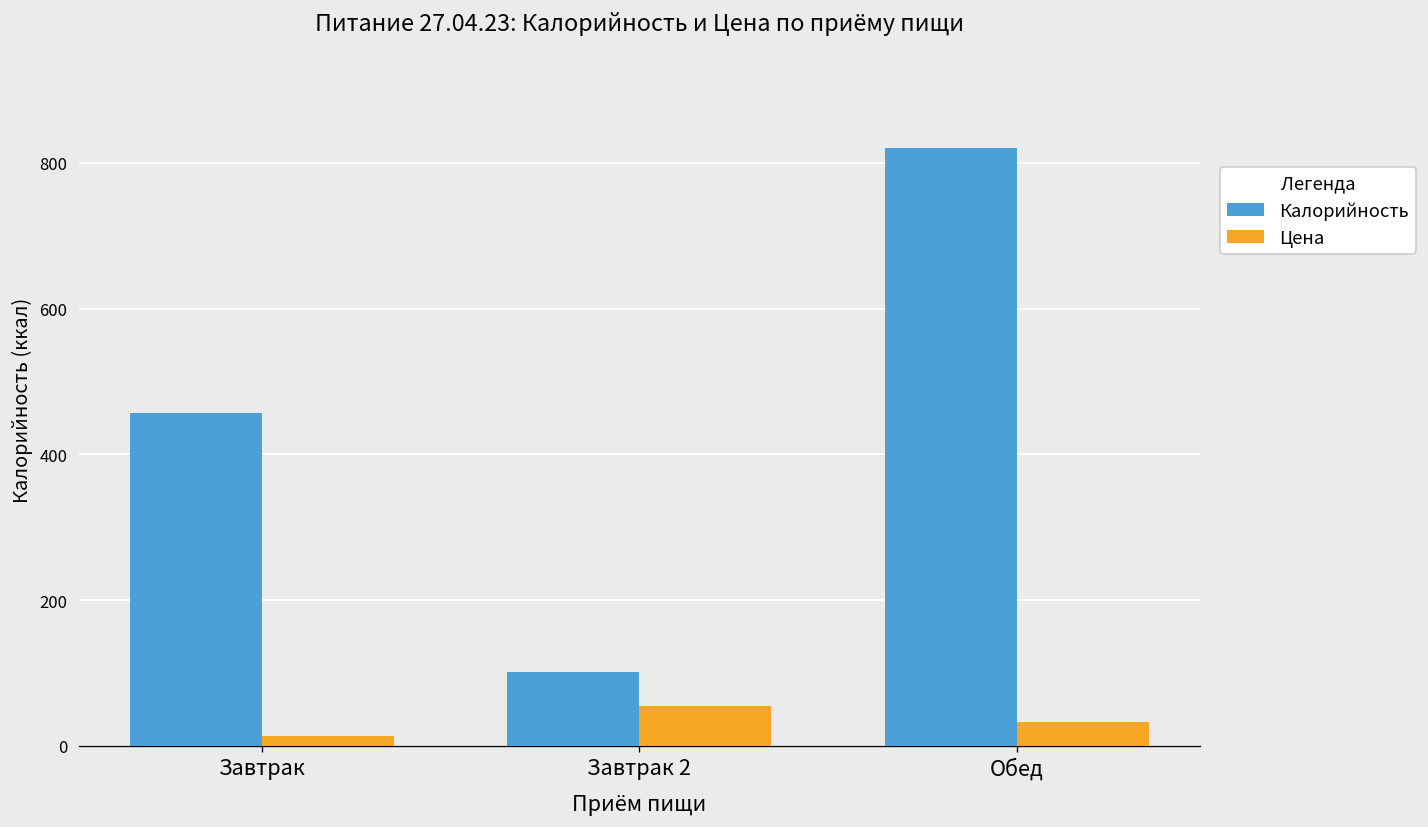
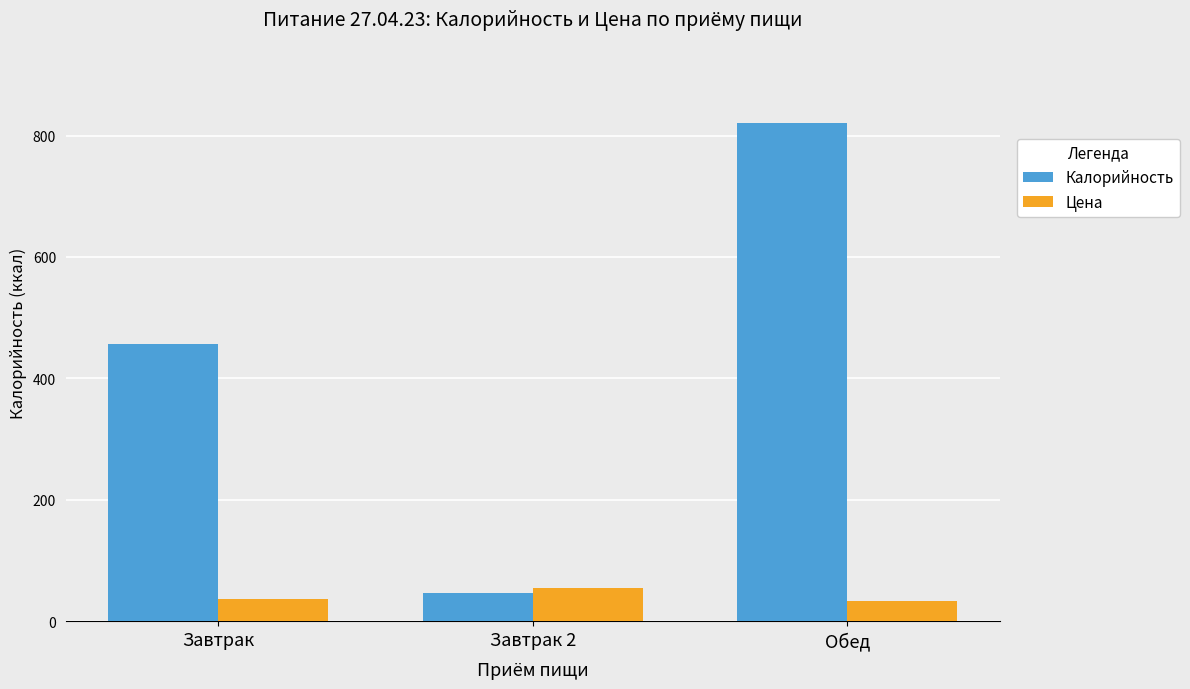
Цена, Завтрак: 10 -> 40
Калорийность, Завтрак 2: 100 -> 50
